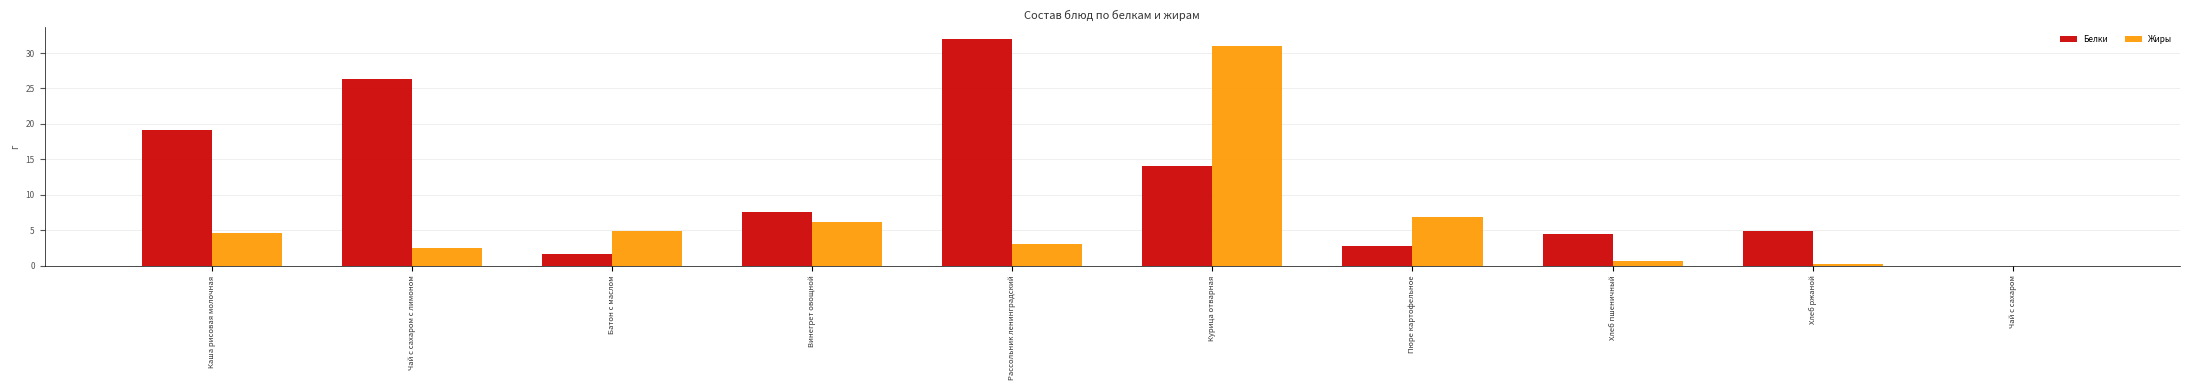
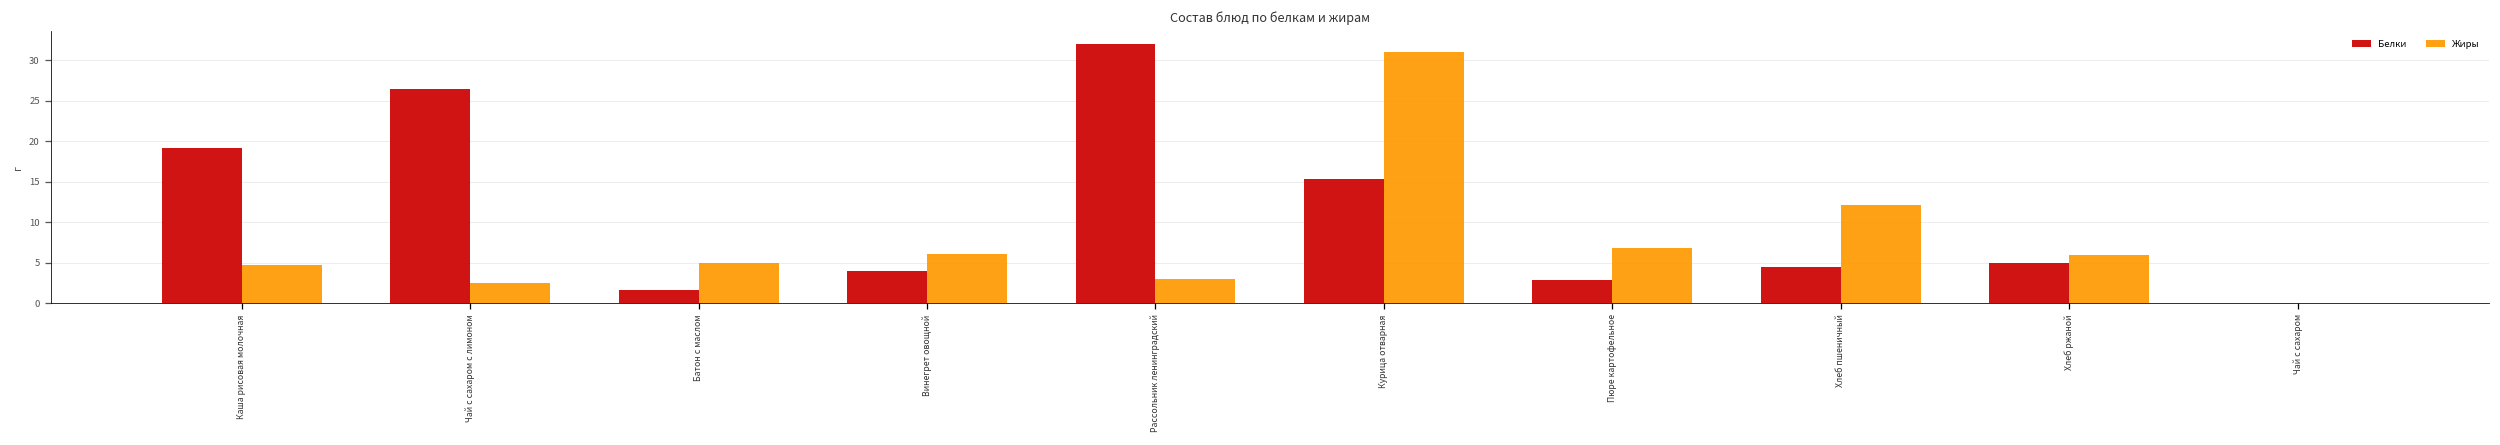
Белки, Винегрет овощной: 8 -> 4
Белки, Курица отварная: 14 -> 15
Жиры, Хлеб пшеничный: 1 -> 12
Жиры, Хлеб ржаной: 0 -> 6
